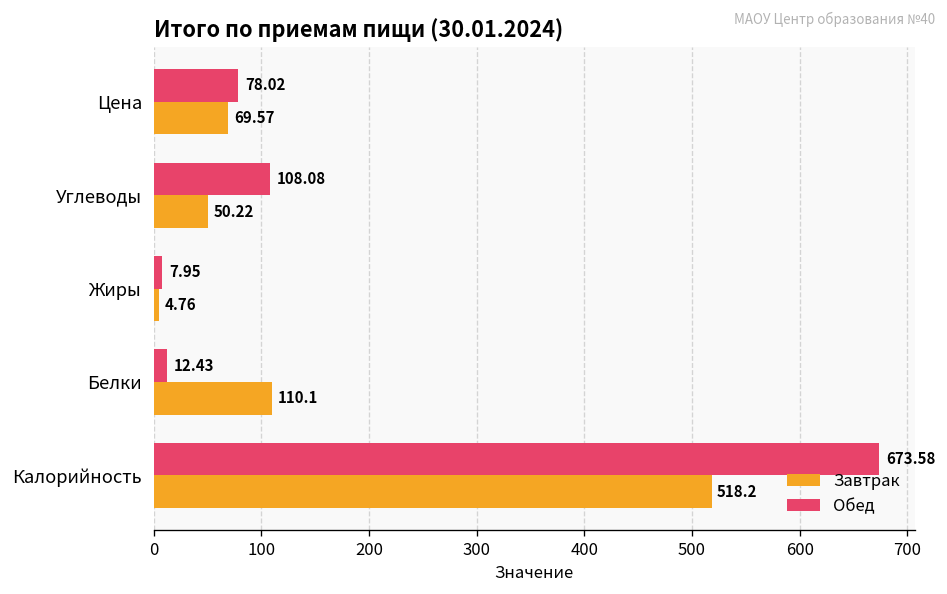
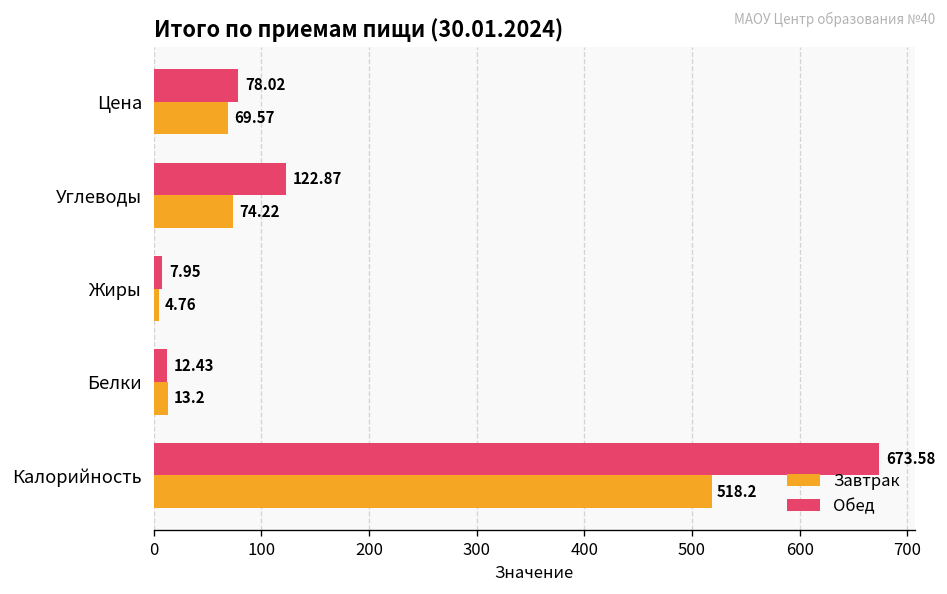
Обед, Углеводы: 108.08 -> 122.87
Завтрак, Углеводы: 50.22 -> 74.22
Завтрак, Белки: 110.1 -> 13.2
